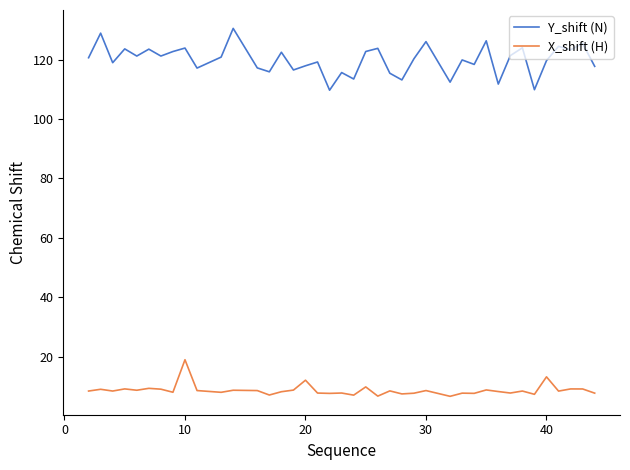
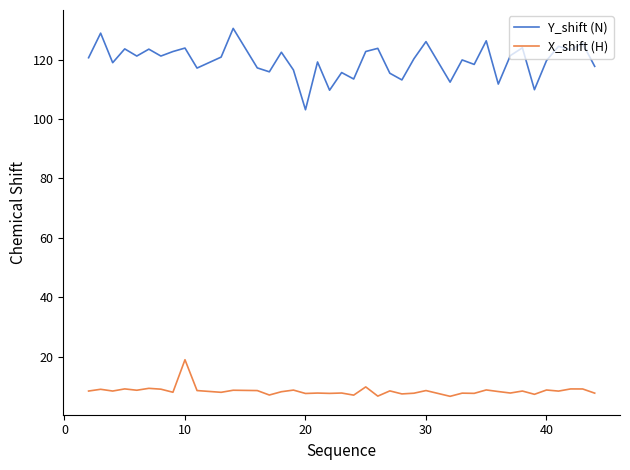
Y_shift (N), 20: 118 -> 103
X_shift (H), 20: 12 -> 8
X_shift (H), 40: 13 -> 9
